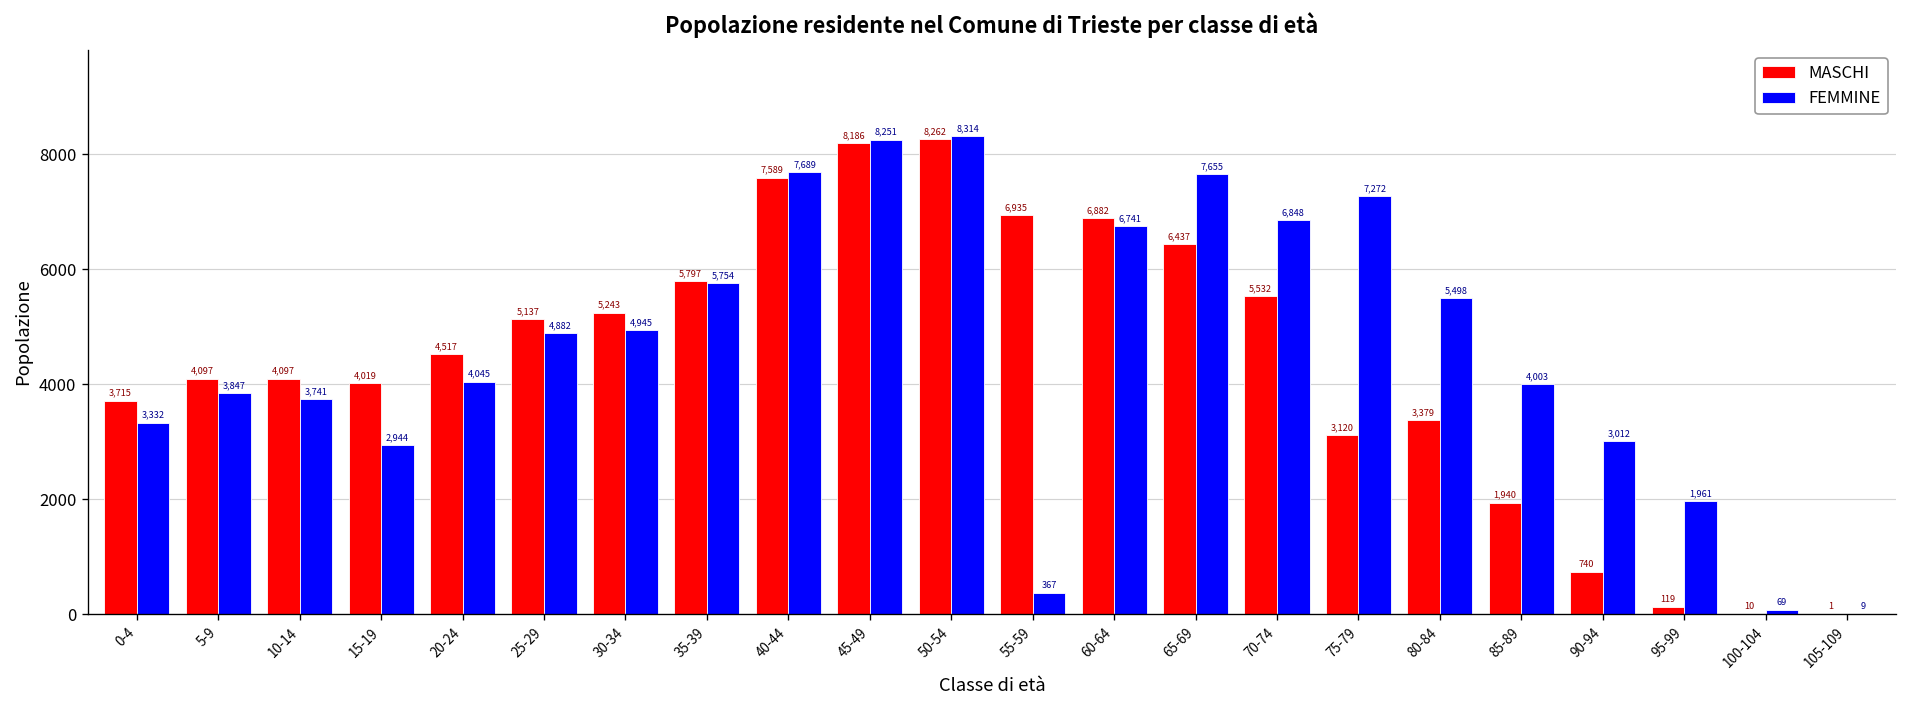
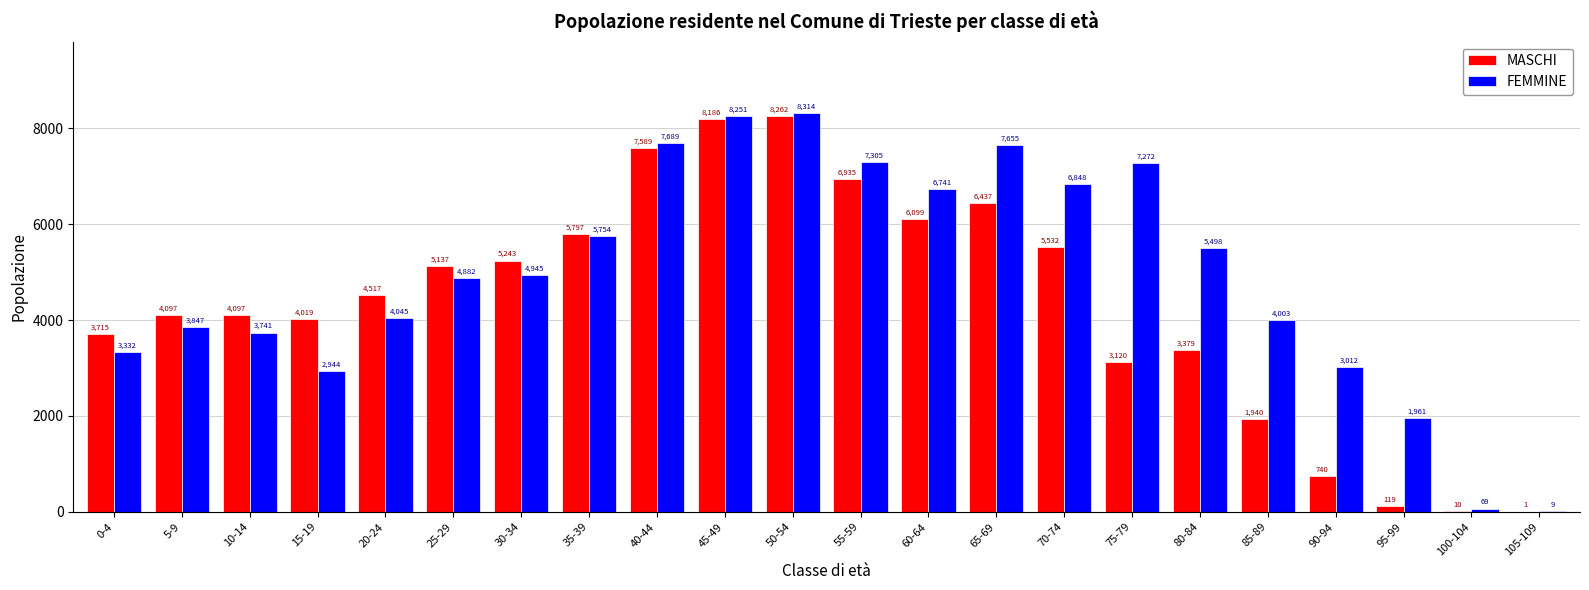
FEMMINE, 55-59: 367 -> 7,305
MASCHI, 60-64: 6,882 -> 6,099
